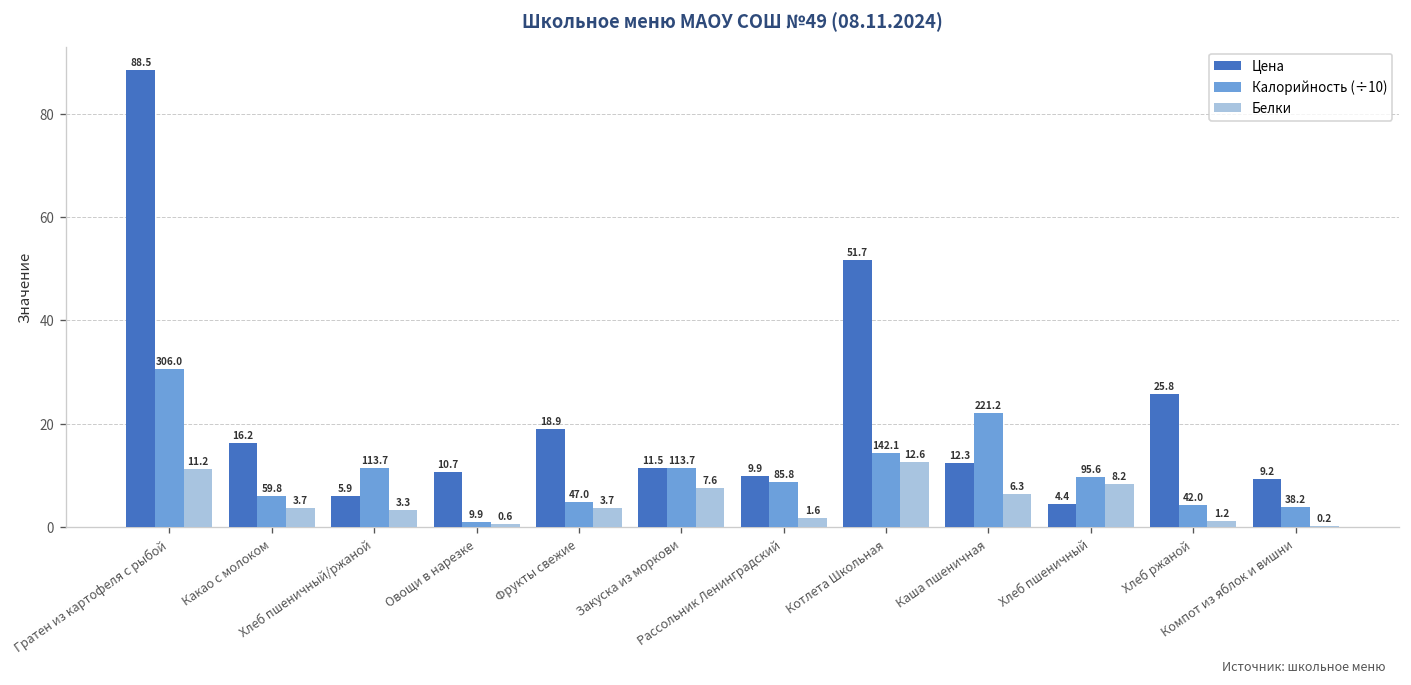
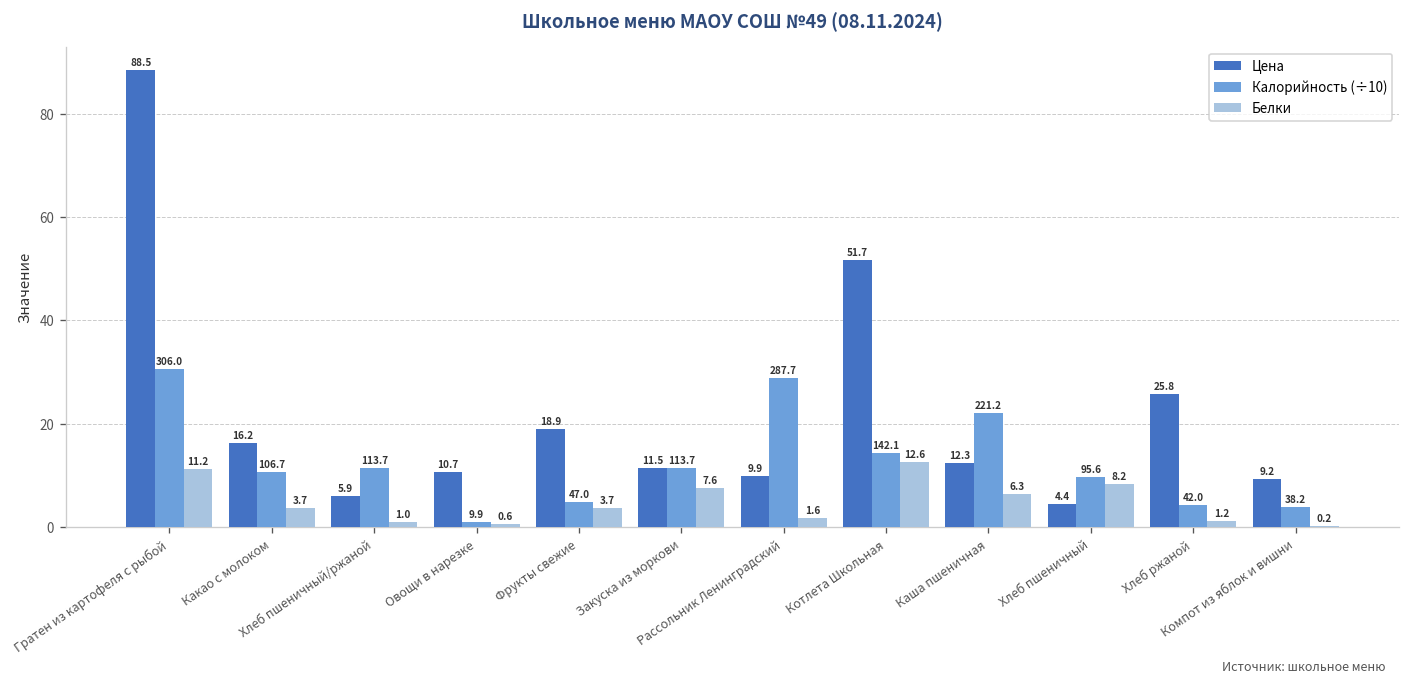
Калорийность (÷10), Какао с молоком: 59.8 -> 106.7
Белки, Хлеб пшеничный/ржаной: 3.3 -> 1.0
Калорийность (÷10), Рассольник Ленинградский: 85.8 -> 287.7
